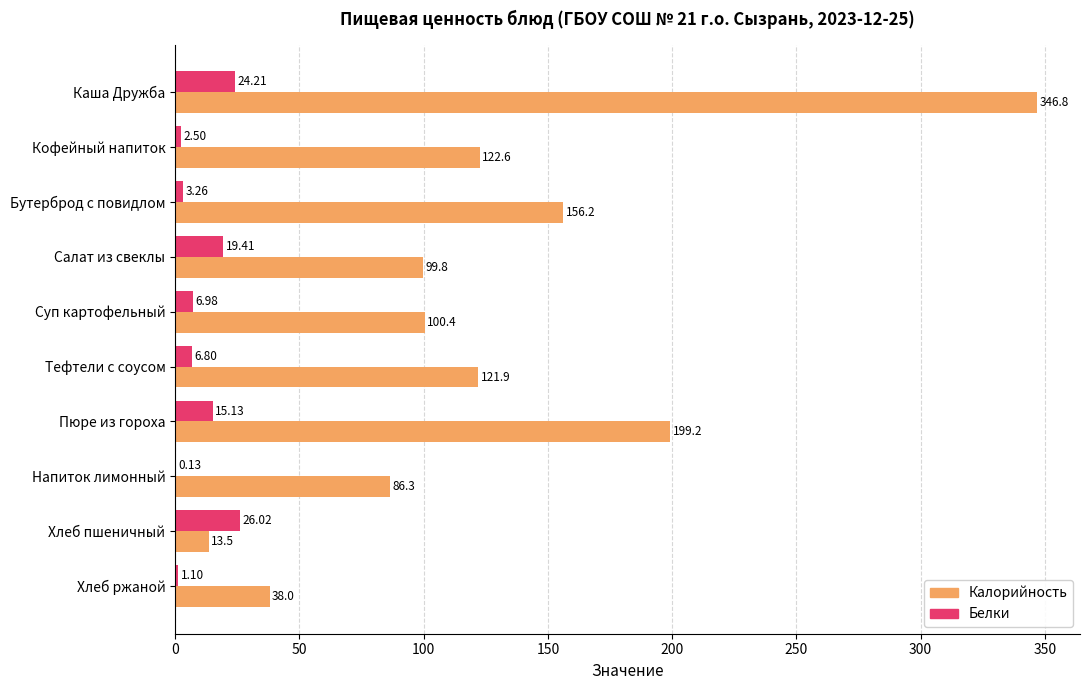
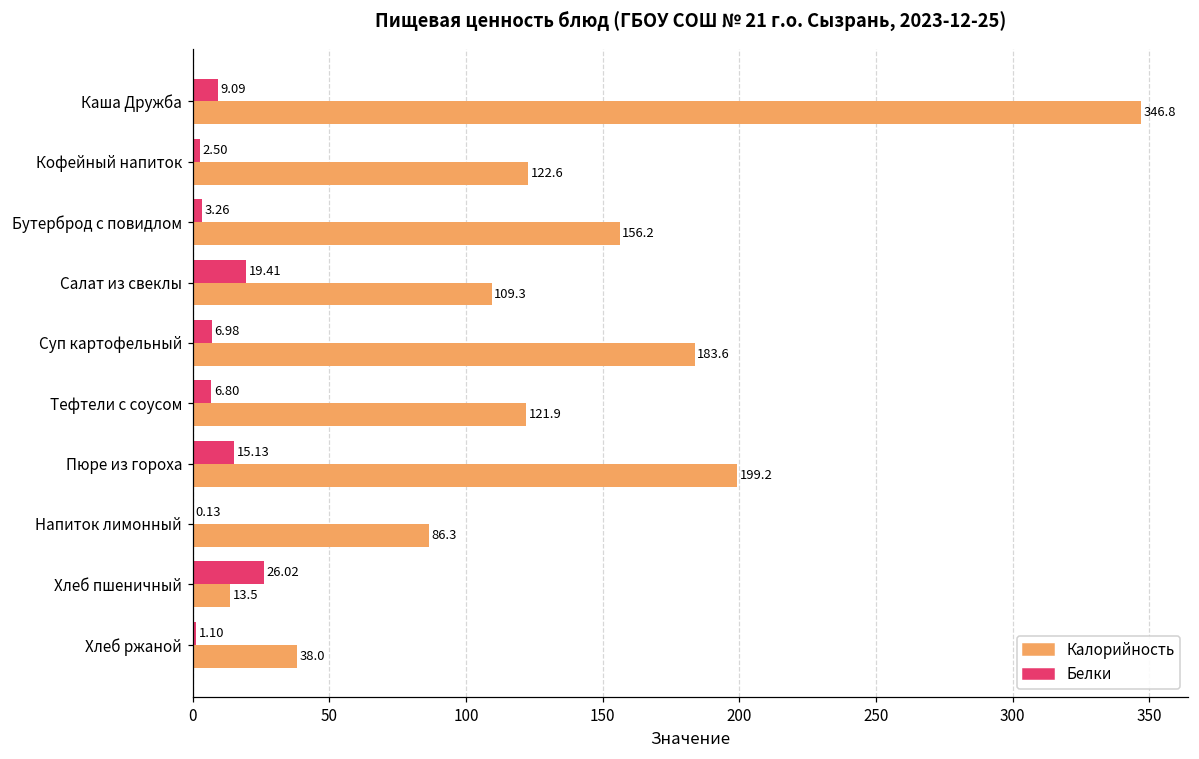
Белки, Каша Дружба: 24.21 -> 9.09
Калорийность, Салат из свеклы: 99.8 -> 109.3
Калорийность, Суп картофельный: 100.4 -> 183.6
